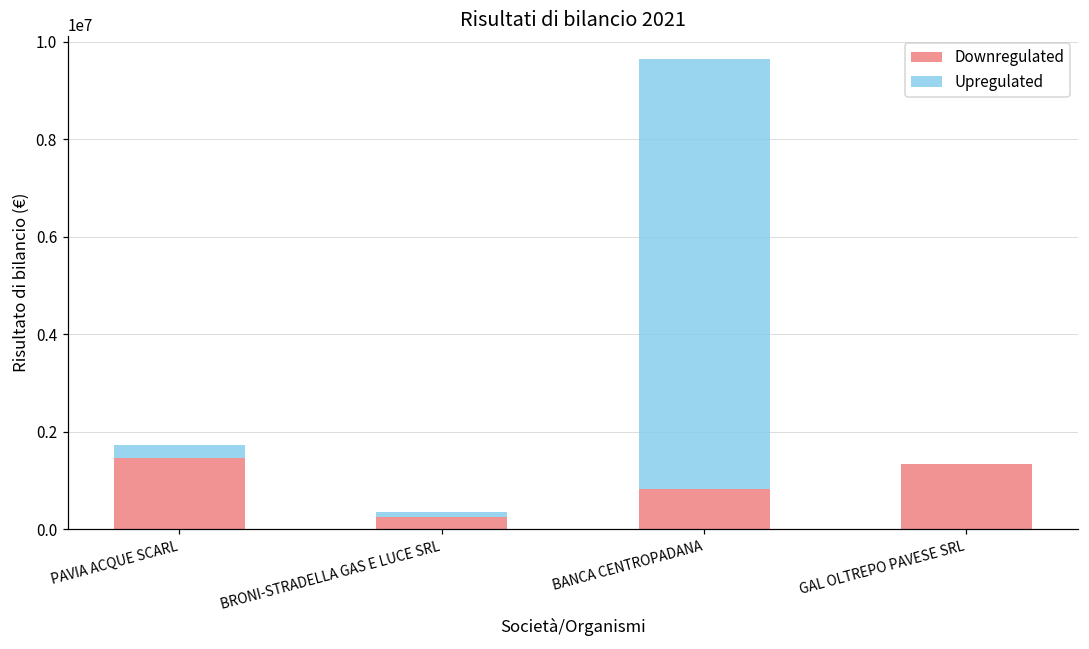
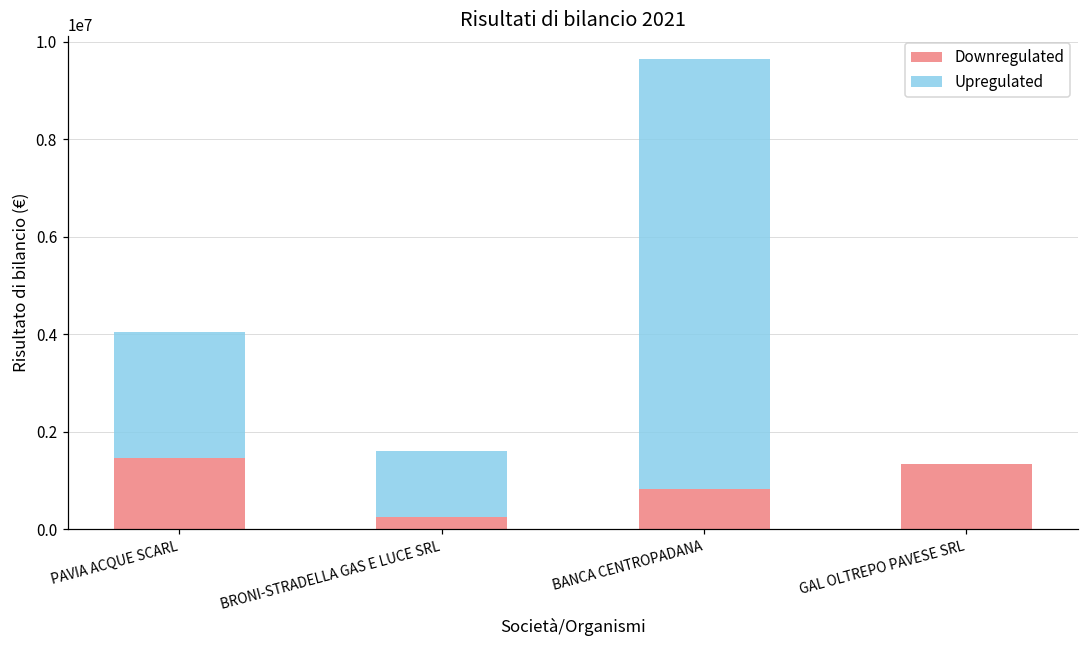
Upregulated, PAVIA ACQUE SCARL: 300000 -> 2600000
Upregulated, BRONI-STRADELLA GAS E LUCE SRL: 100000 -> 1400000
